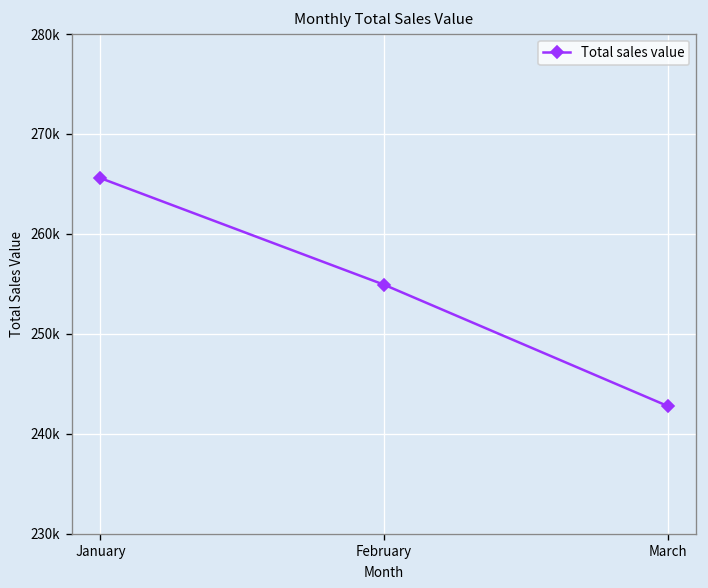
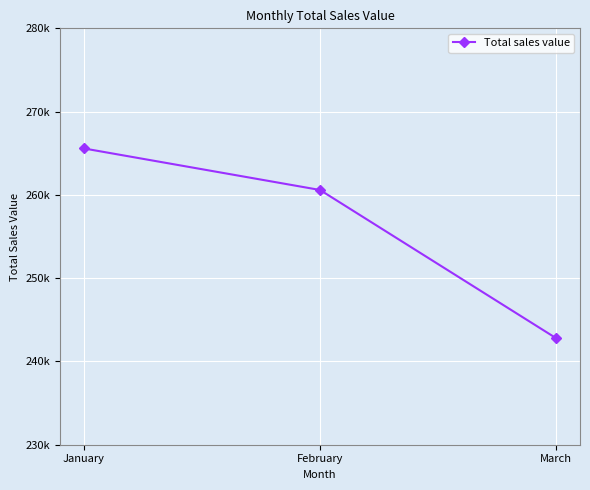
February: 255000 -> 261000
